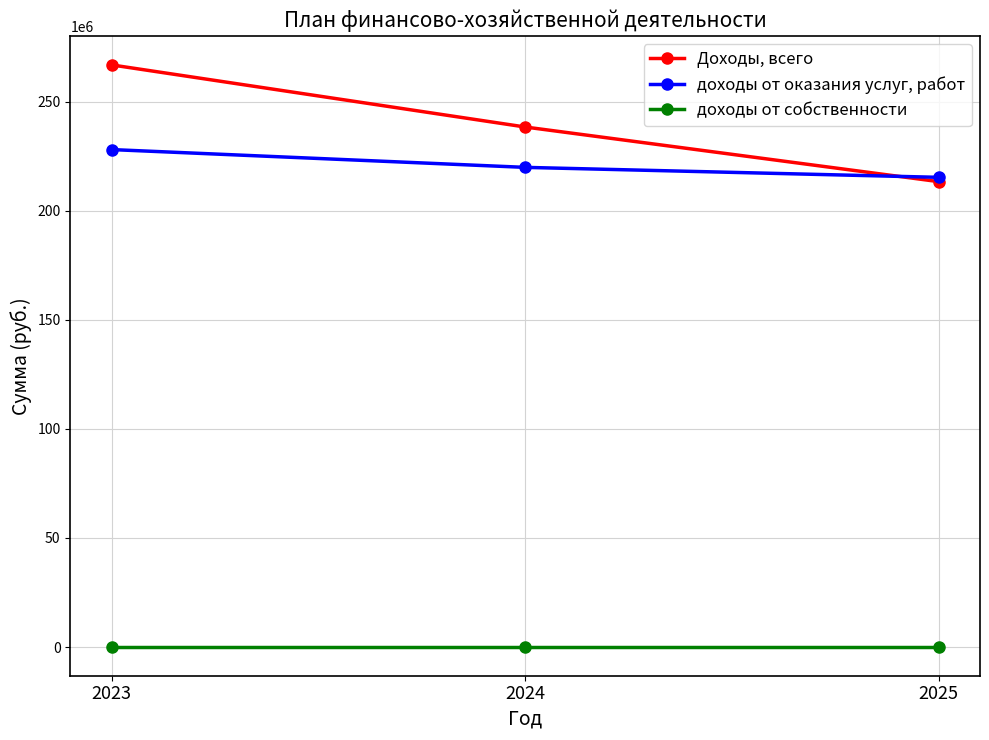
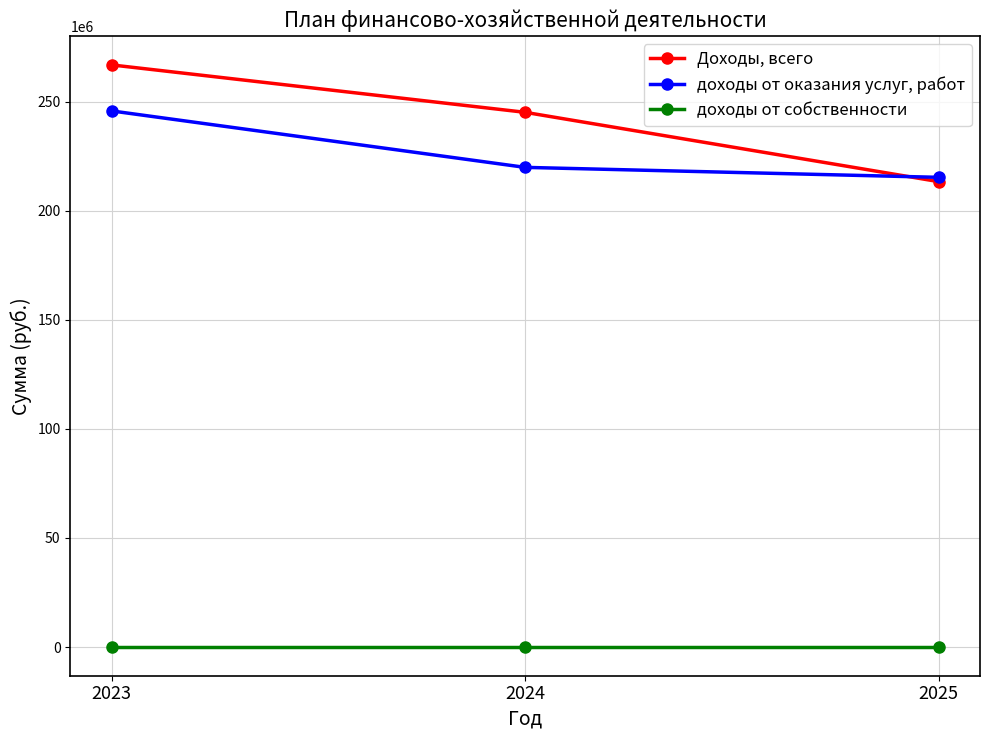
доходы от оказания услуг, работ, 2023: 228000000 -> 246000000
Доходы, всего, 2024: 238000000 -> 245000000
